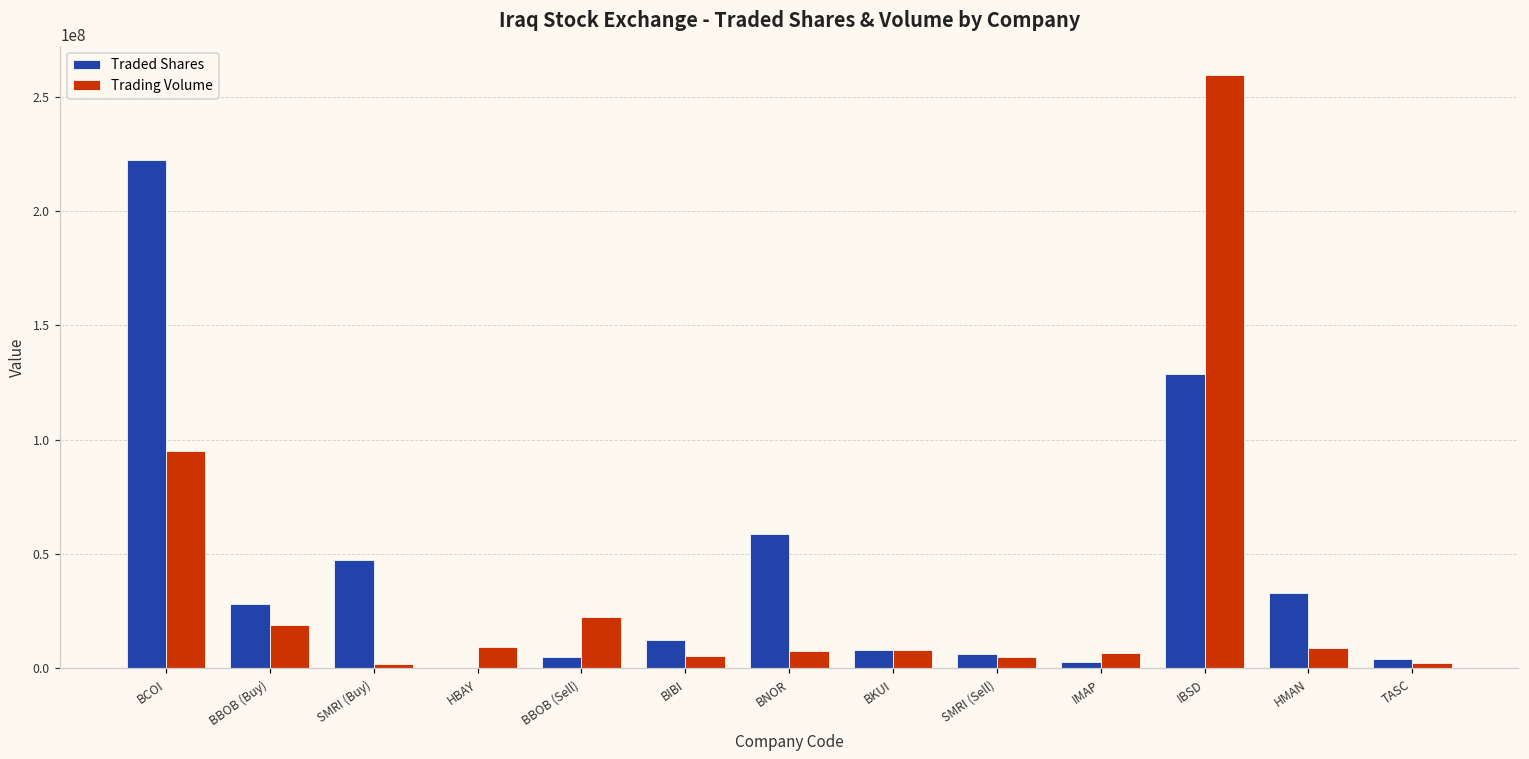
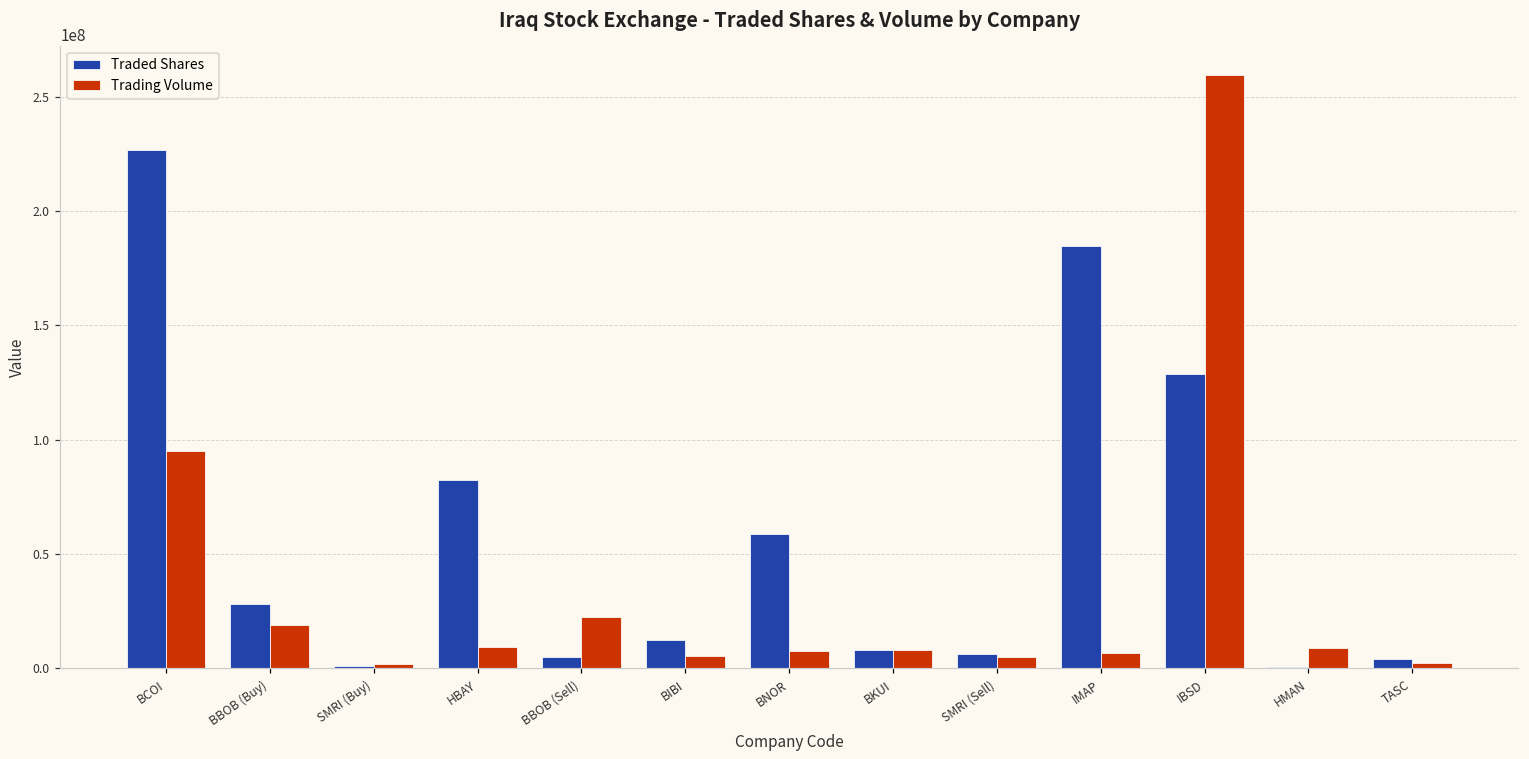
Traded Shares, BCOI: 222000000 -> 227000000
Traded Shares, SMRI (Buy): 47000000 -> 1000000
Traded Shares, HBAY: 0 -> 83000000
Traded Shares, IMAP: 3000000 -> 185000000
Traded Shares, HMAN: 33000000 -> 1000000
